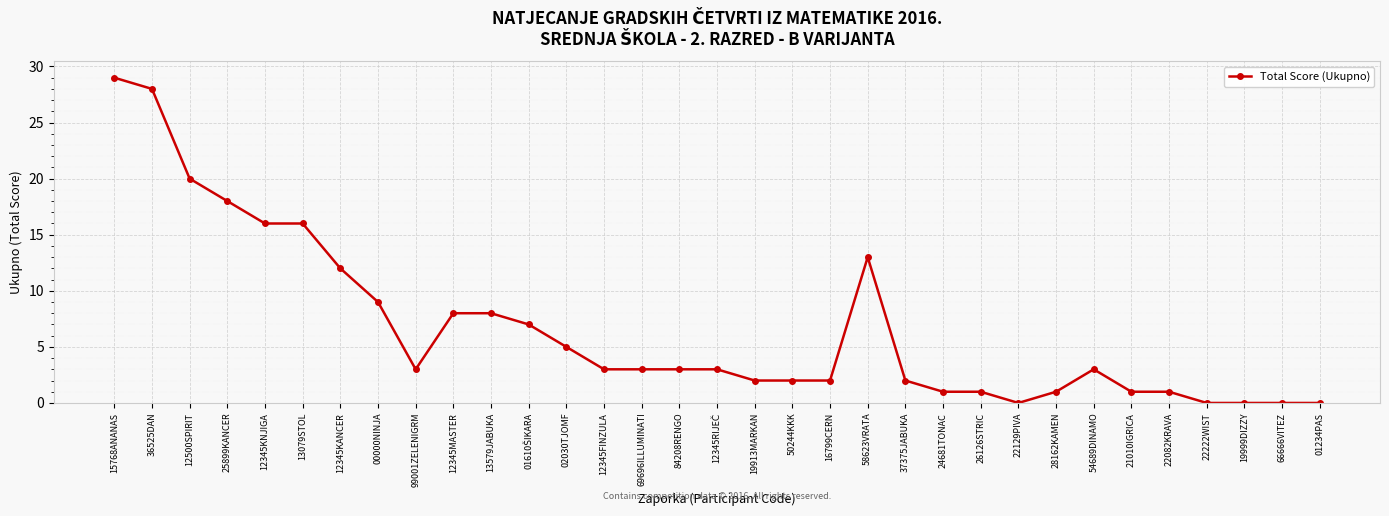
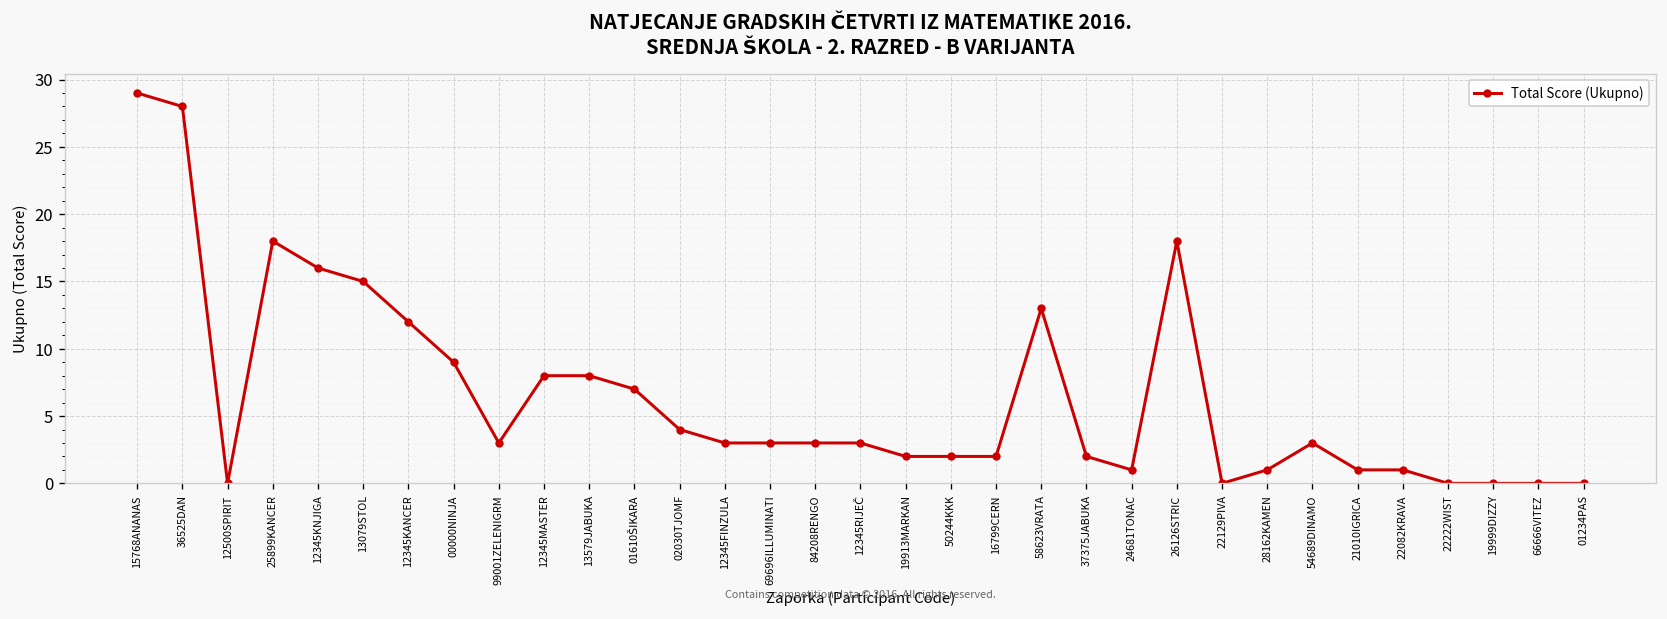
12500SPIRIT: 20 -> 0
13079STOL: 16 -> 15
02030TJOMF: 5 -> 4
26126STRIC: 1 -> 18
